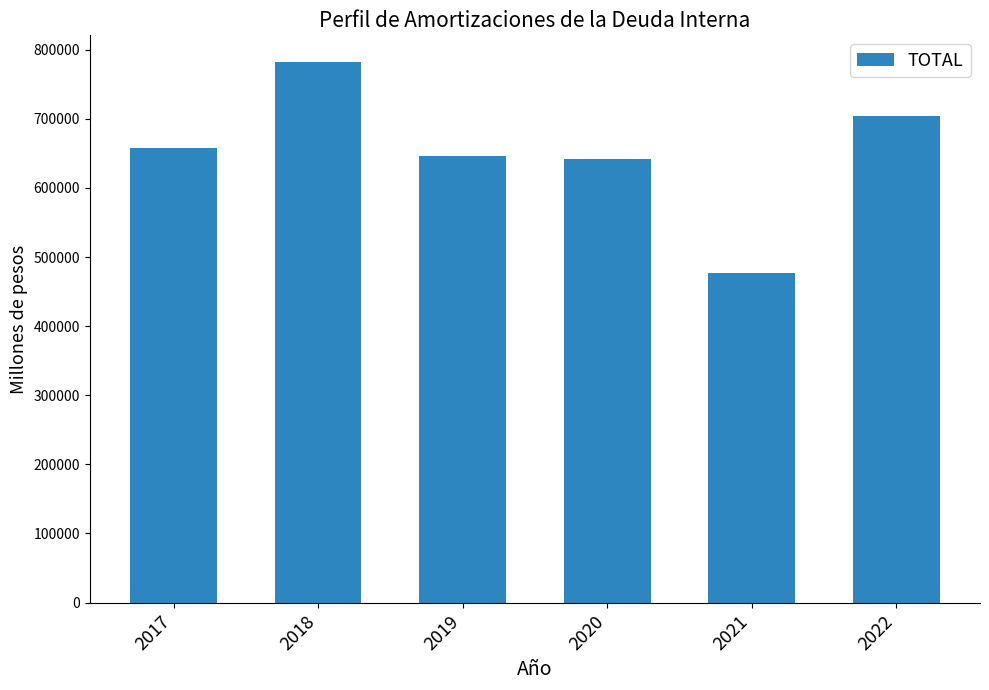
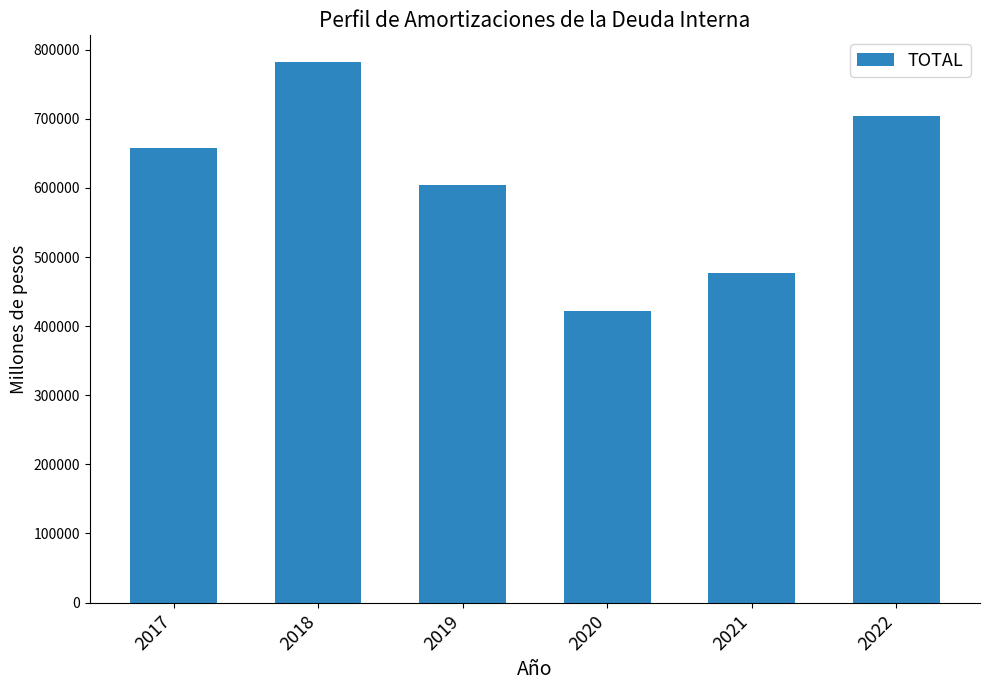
2019: 650000 -> 600000
2020: 640000 -> 420000
